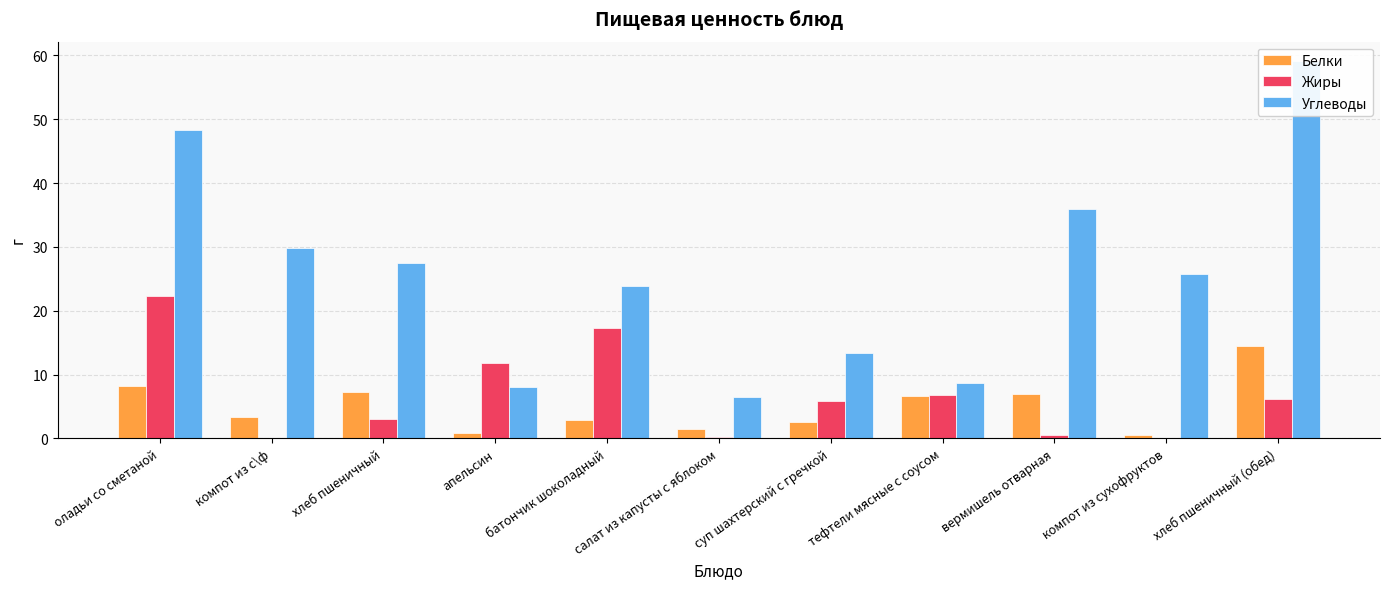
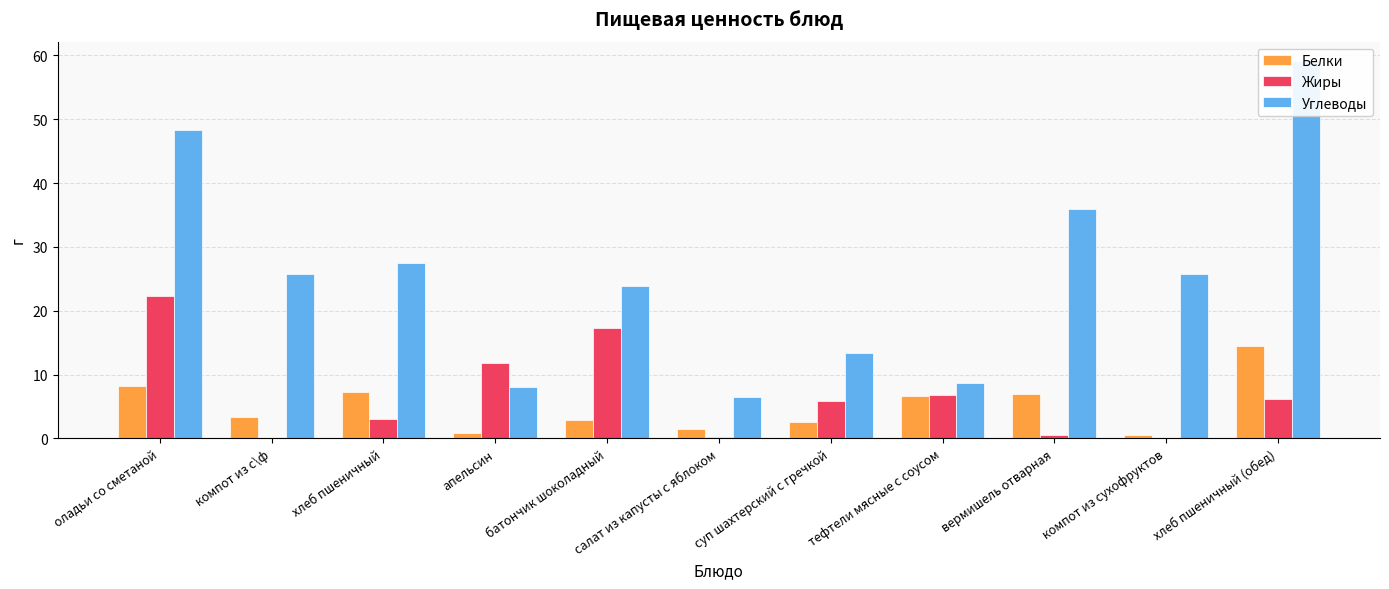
Углеводы, компот из с\ф: 30 -> 26
